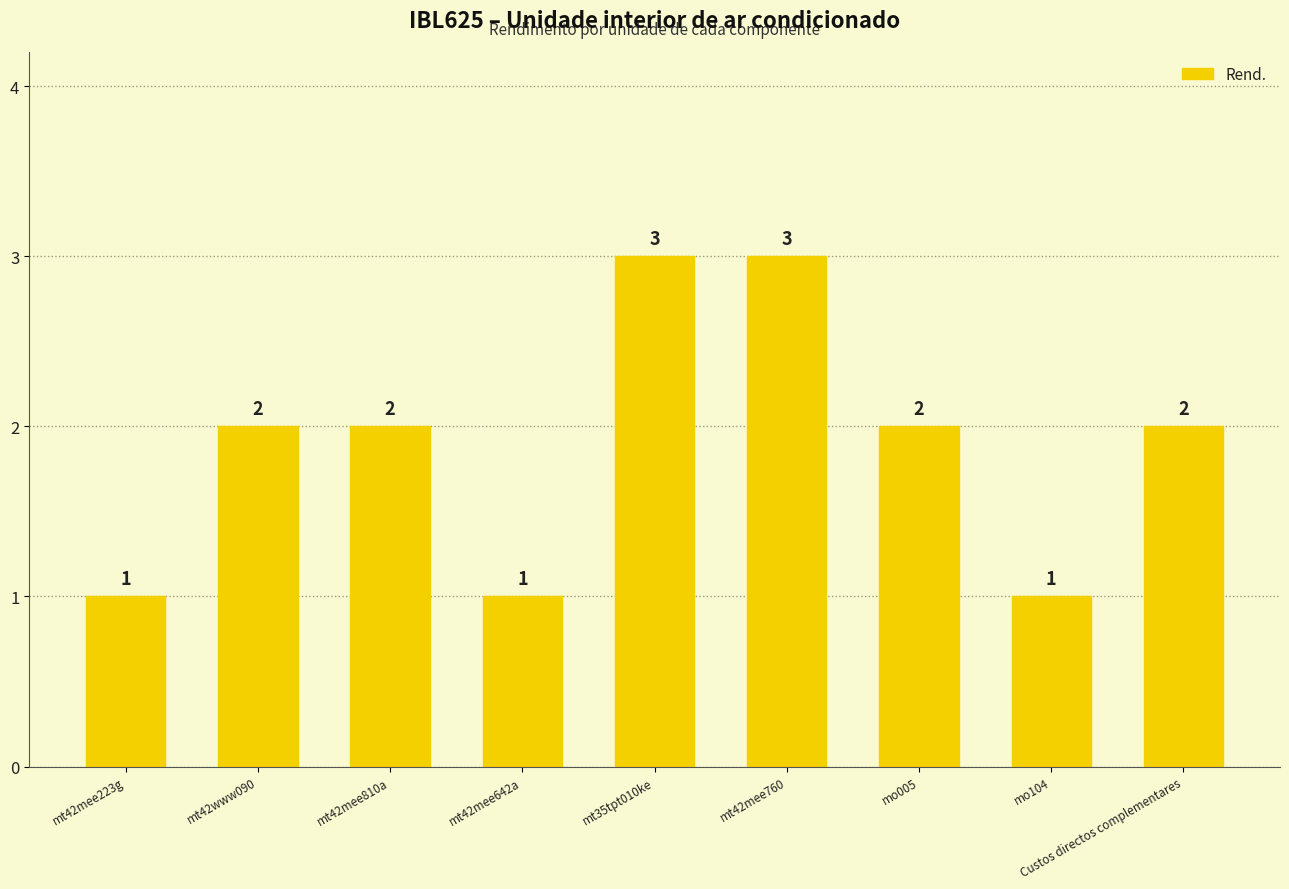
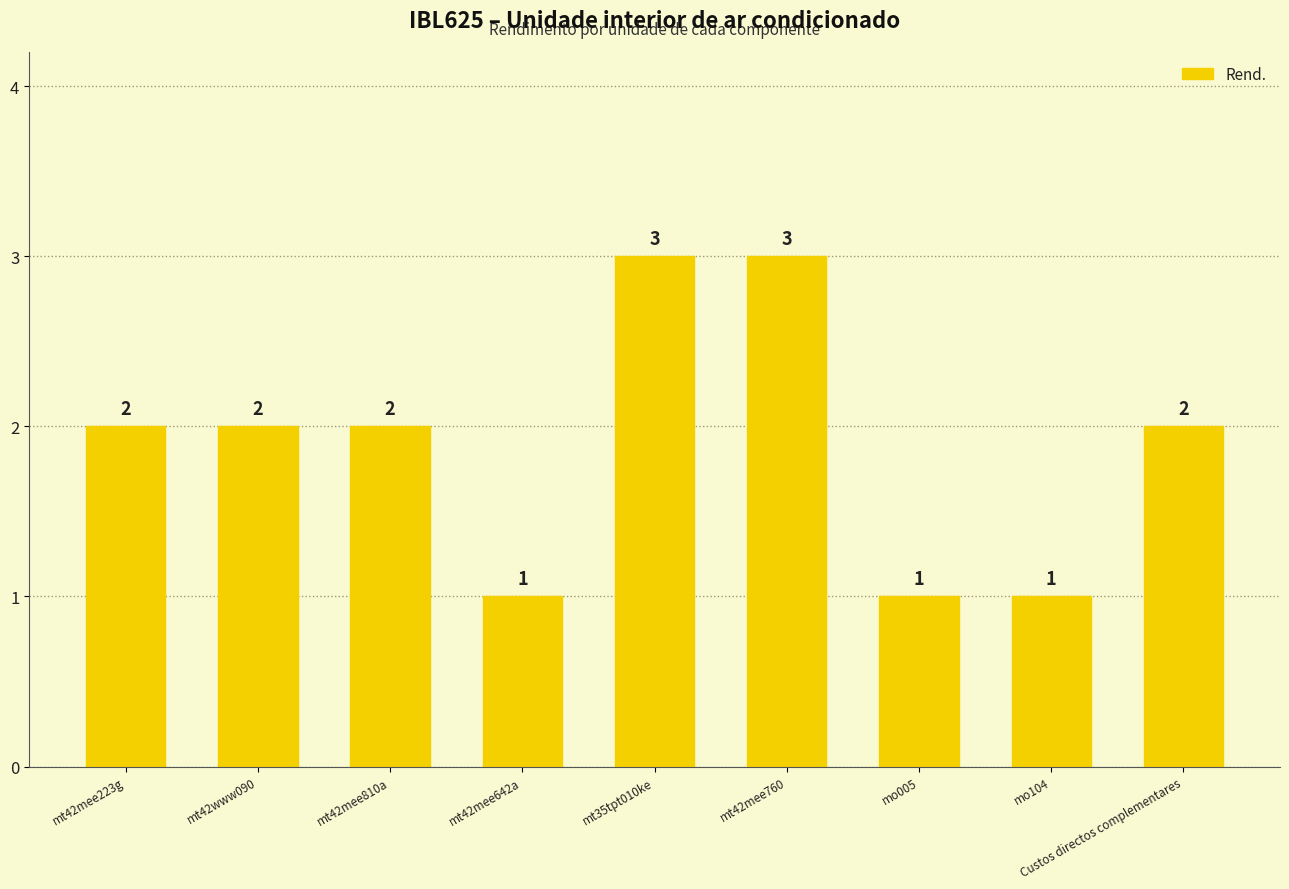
mt42mee223g: 1 -> 2
mo005: 2 -> 1
